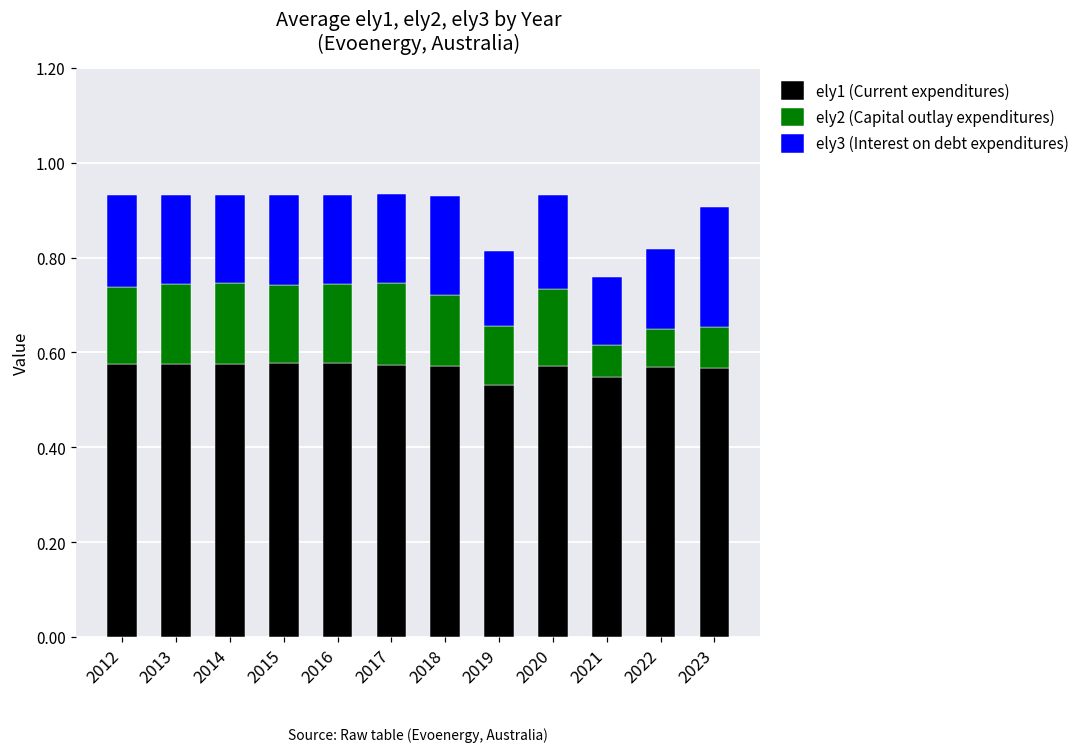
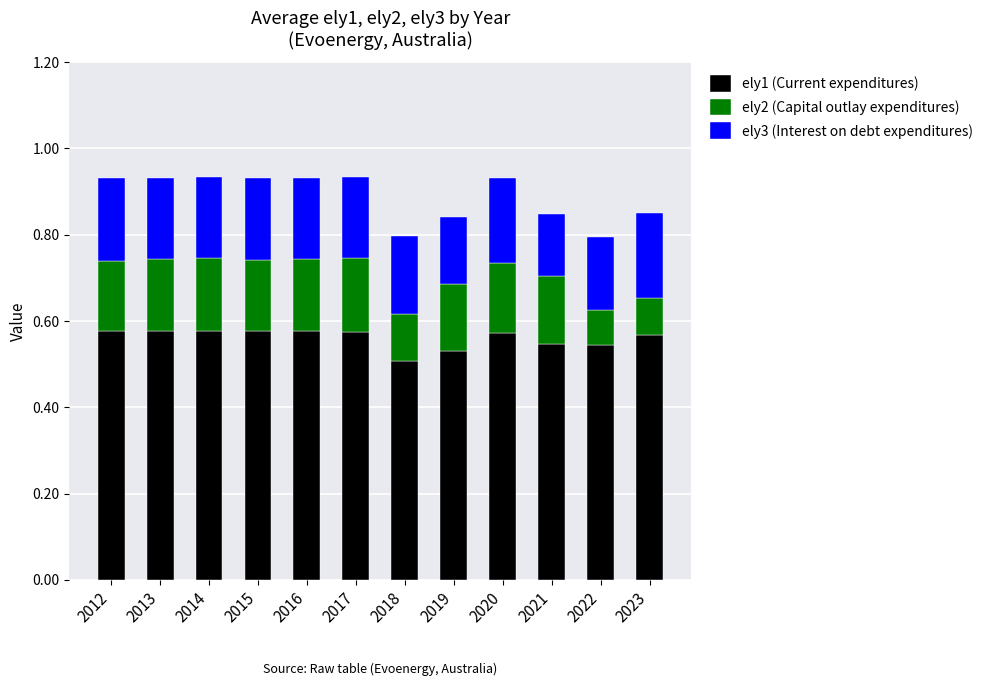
ely1 (Current expenditures), 2018: 0.57 -> 0.51
ely2 (Capital outlay expenditures), 2018: 0.15 -> 0.11
ely3 (Interest on debt expenditures), 2018: 0.21 -> 0.18
ely2 (Capital outlay expenditures), 2019: 0.13 -> 0.15
ely2 (Capital outlay expenditures), 2021: 0.07 -> 0.16
ely1 (Current expenditures), 2022: 0.57 -> 0.55
ely3 (Interest on debt expenditures), 2023: 0.25 -> 0.20
